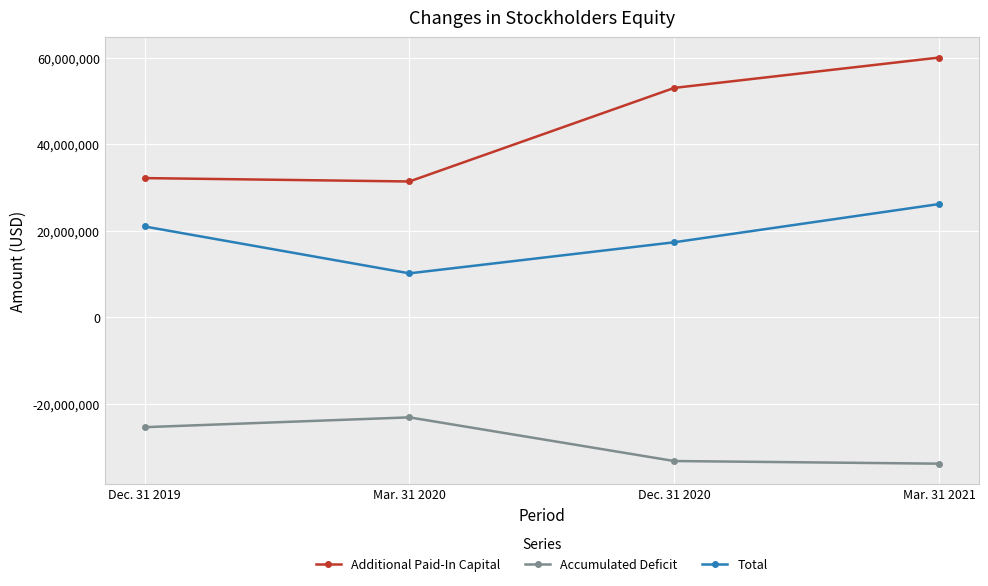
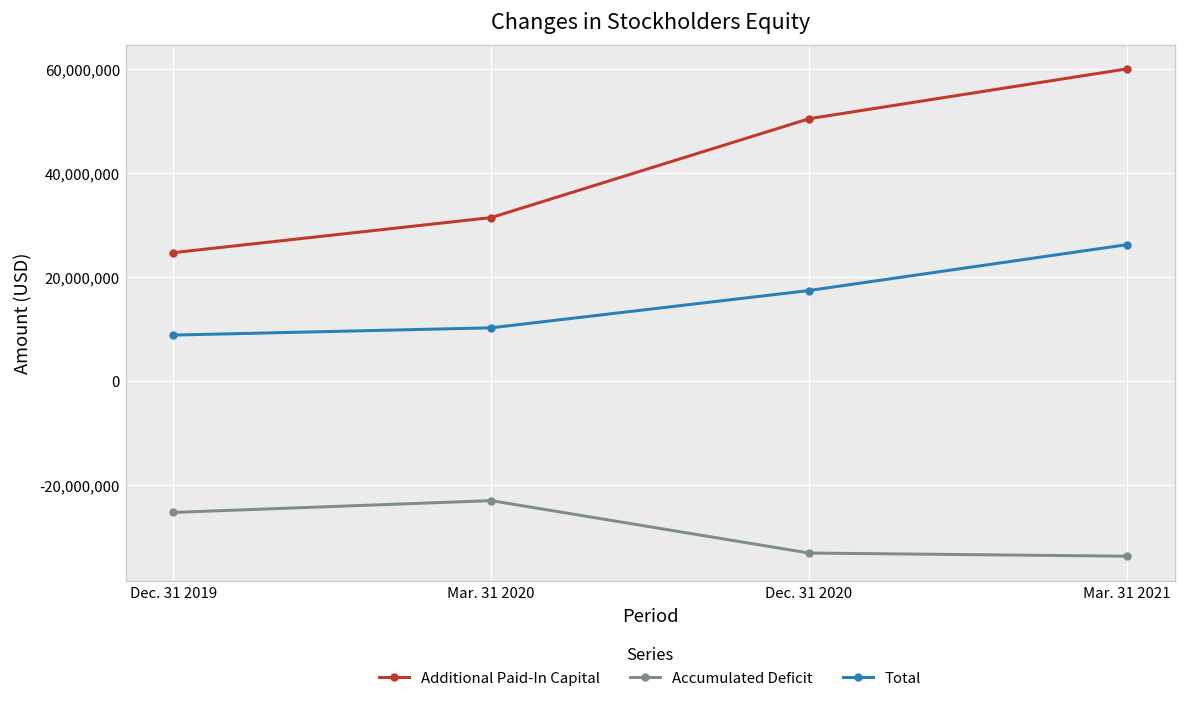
Additional Paid-In Capital, Dec. 31 2019: 32,000,000 -> 25,000,000
Total, Dec. 31 2019: 21,000,000 -> 9,000,000
Additional Paid-In Capital, Dec. 31 2020: 53,000,000 -> 50,000,000
